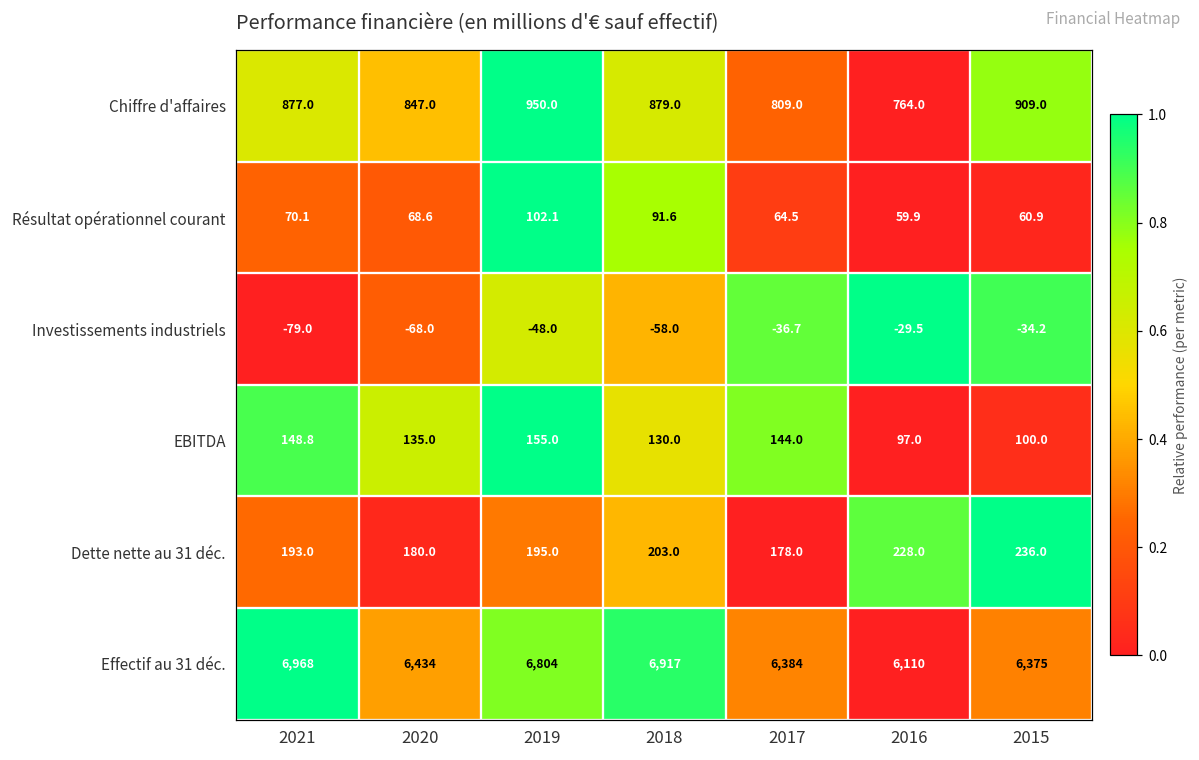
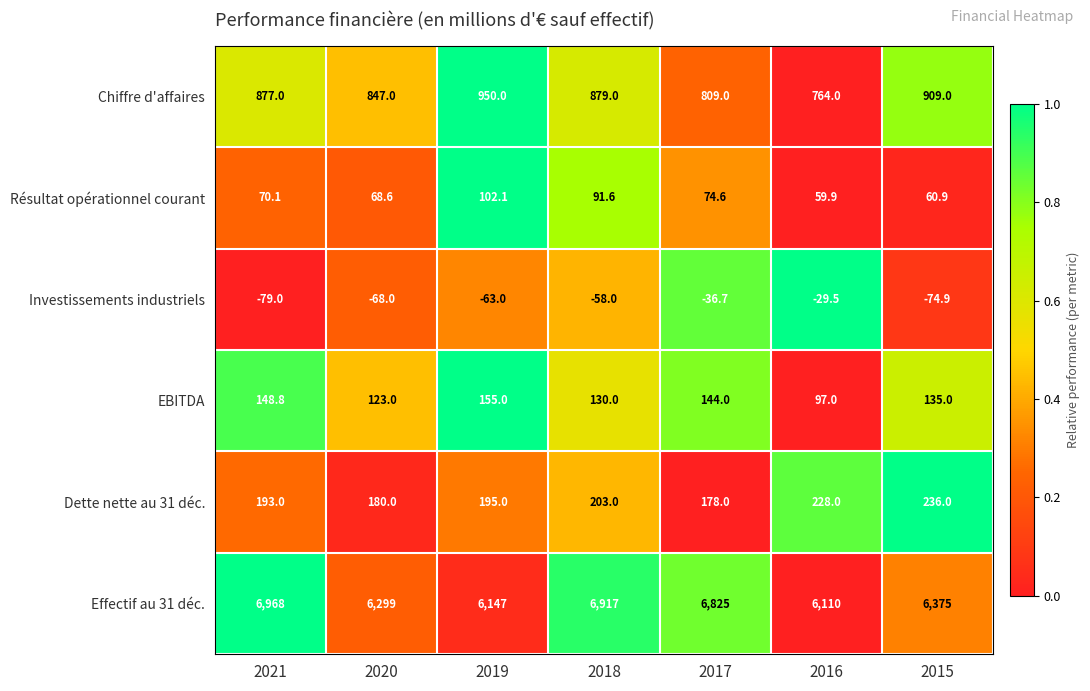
Résultat opérationnel courant, 2017: 64.5 -> 74.6
Investissements industriels, 2019: -48.0 -> -63.0
Investissements industriels, 2015: -34.2 -> -74.9
EBITDA, 2020: 135.0 -> 123.0
EBITDA, 2015: 100.0 -> 135.0
Effectif au 31 déc., 2020: 6,434 -> 6,299
Effectif au 31 déc., 2019: 6,804 -> 6,147
Effectif au 31 déc., 2017: 6,384 -> 6,825
